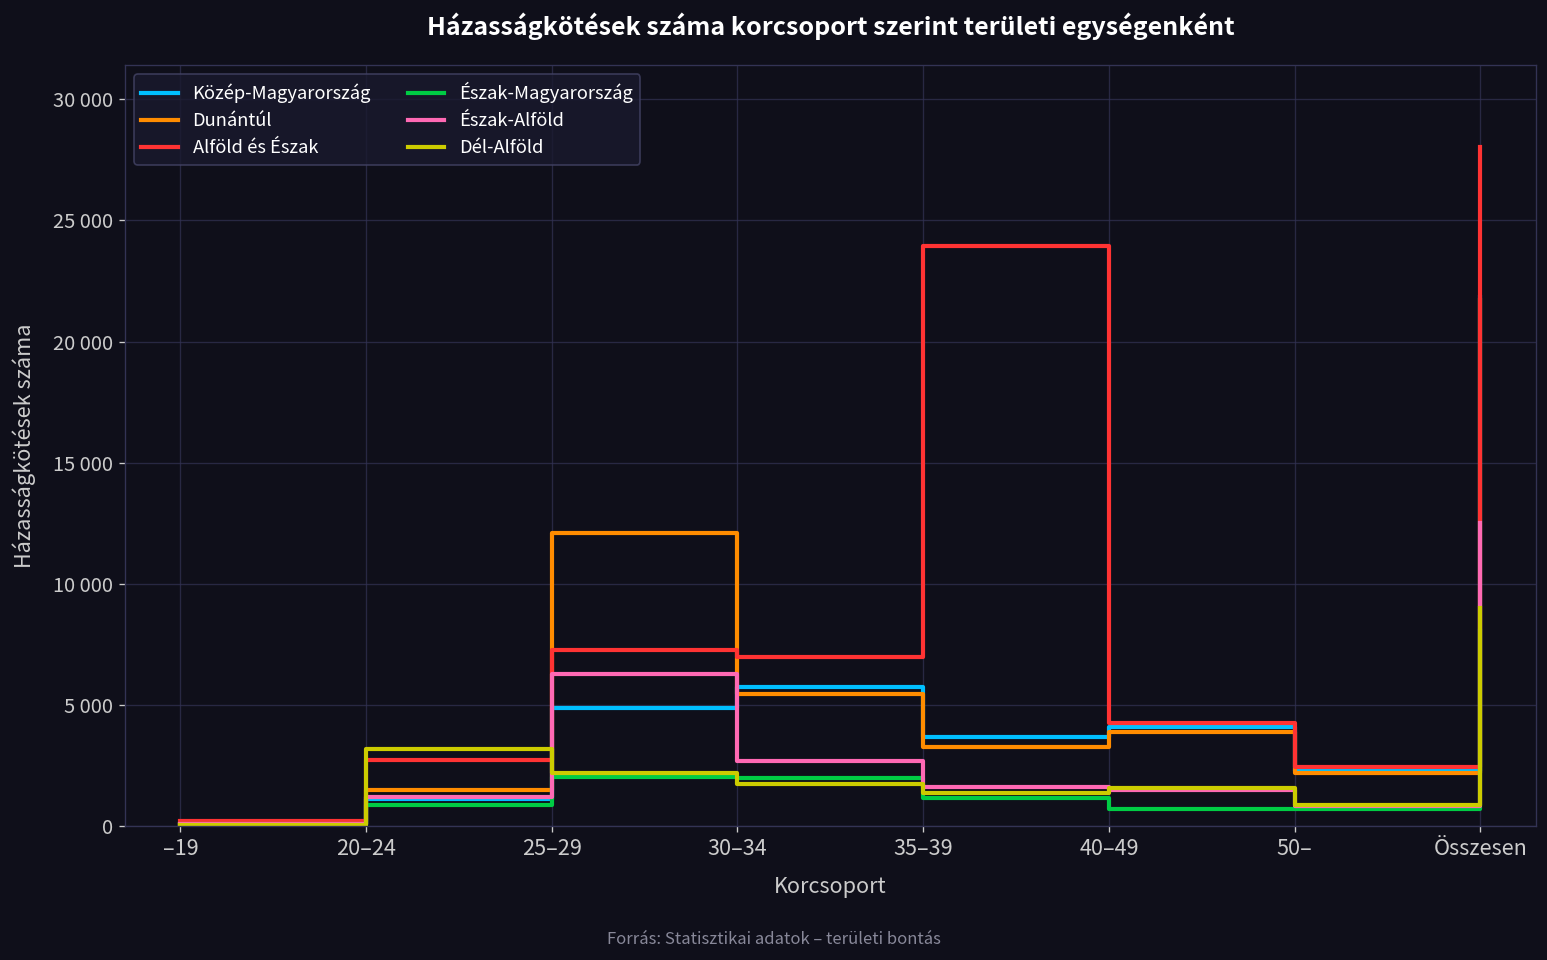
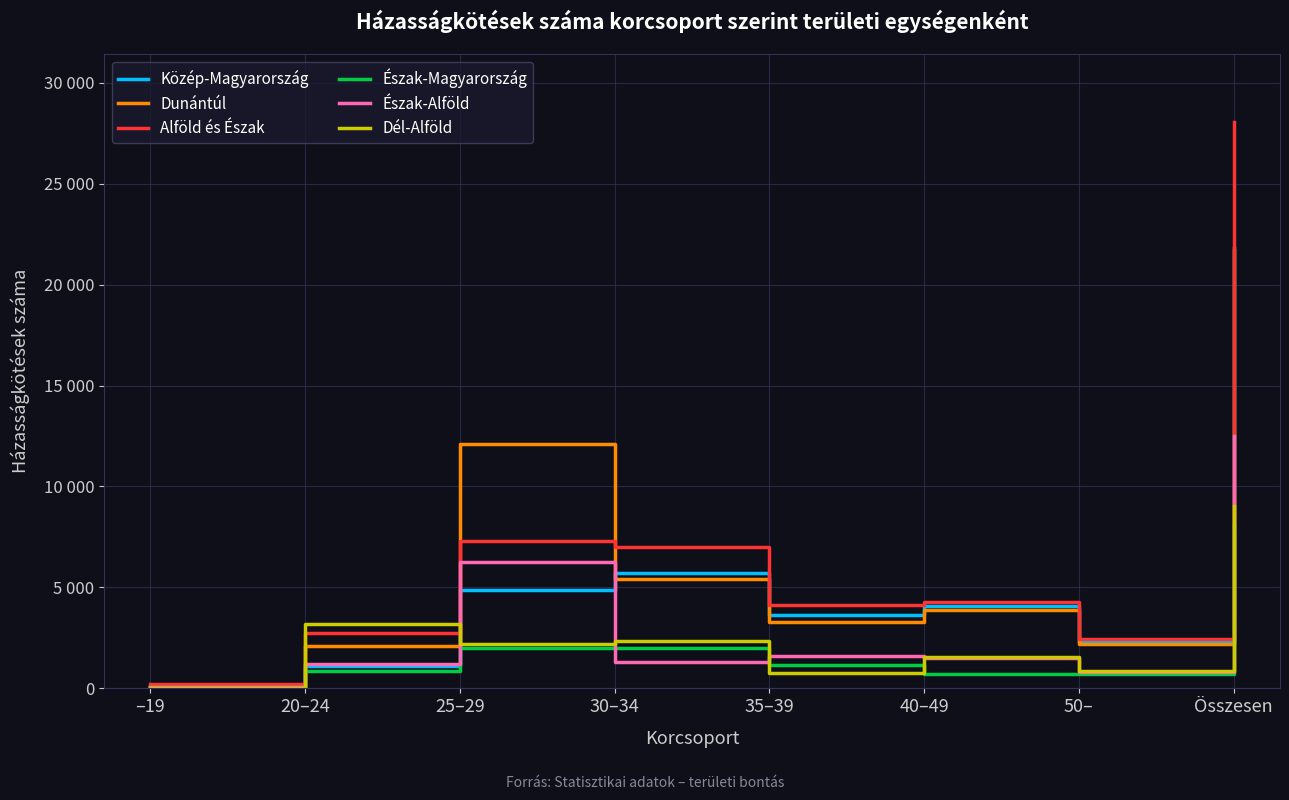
Dunántúl, 20–24: 1500 -> 2100
Észak-Alföld, 30–34: 2700 -> 1300
Dél-Alföld, 30–34: 1800 -> 2300
Alföld és Észak, 35–39: 24000 -> 4100
Dél-Alföld, 35–39: 1400 -> 800
